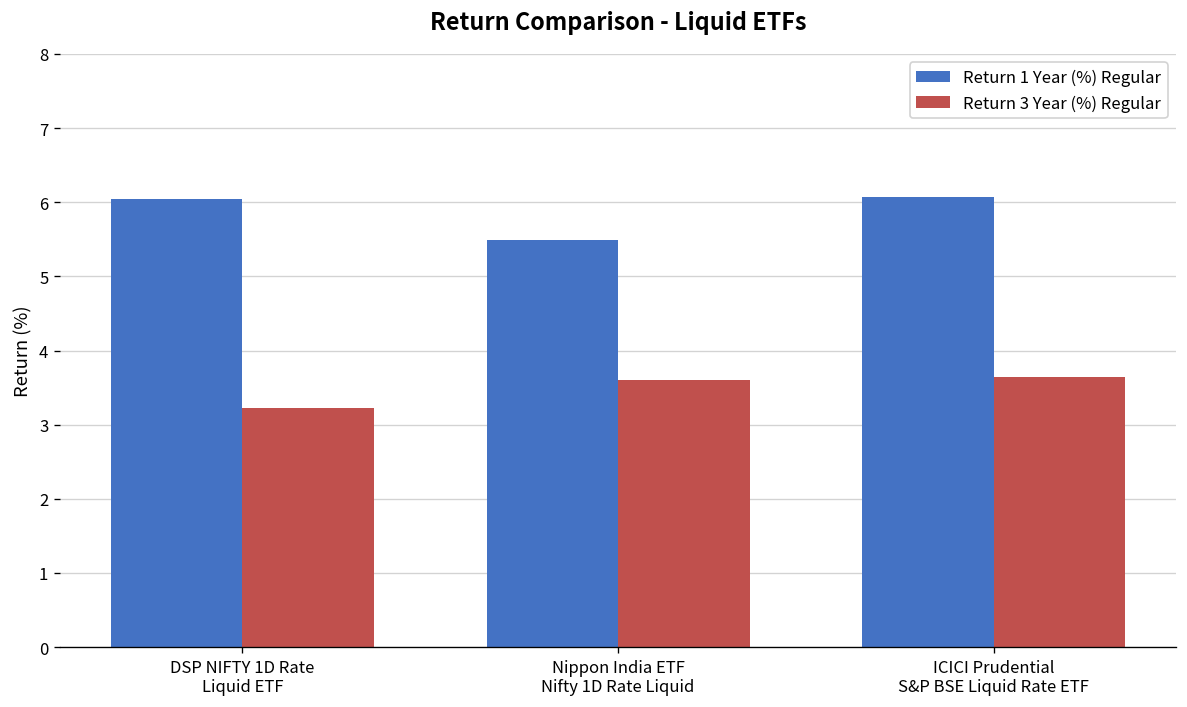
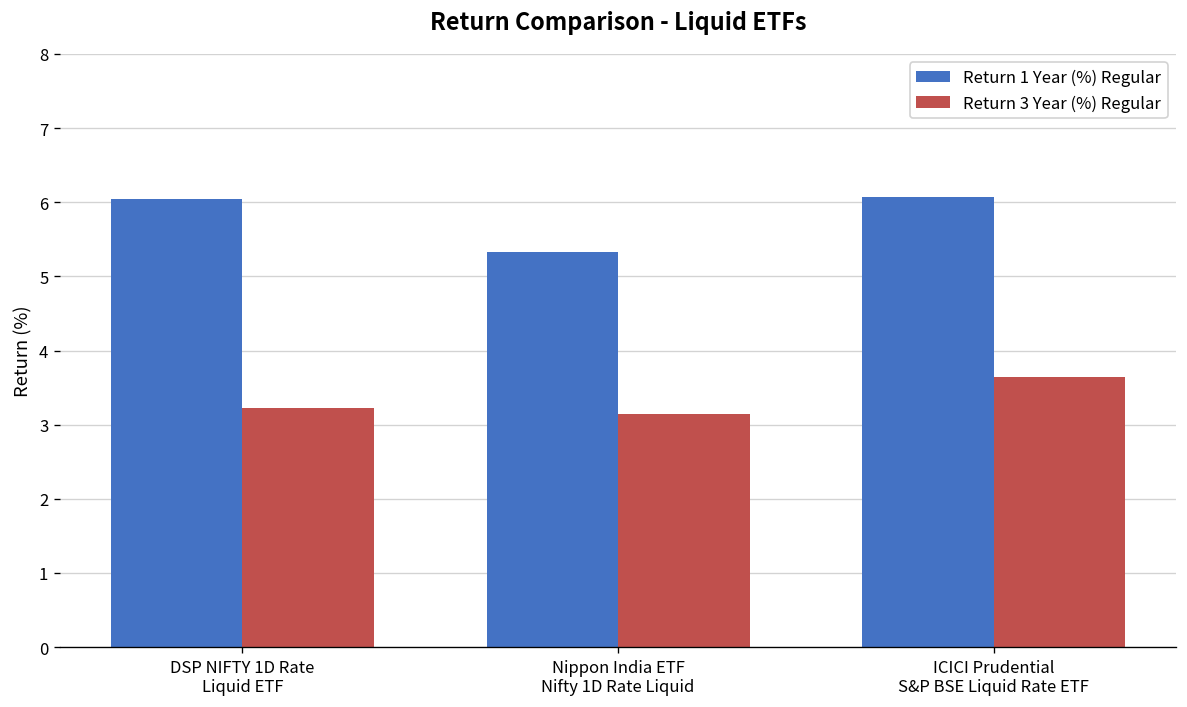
Return 1 Year (%) Regular, Nippon India ETF Nifty 1D Rate Liquid: 5.5 -> 5.3
Return 3 Year (%) Regular, Nippon India ETF Nifty 1D Rate Liquid: 3.6 -> 3.1
